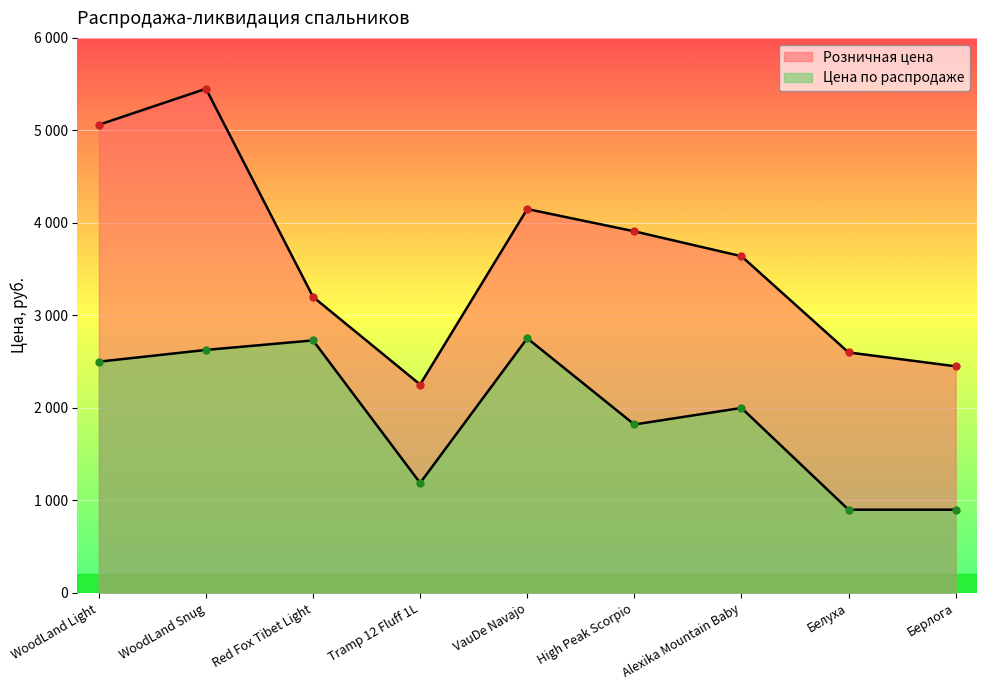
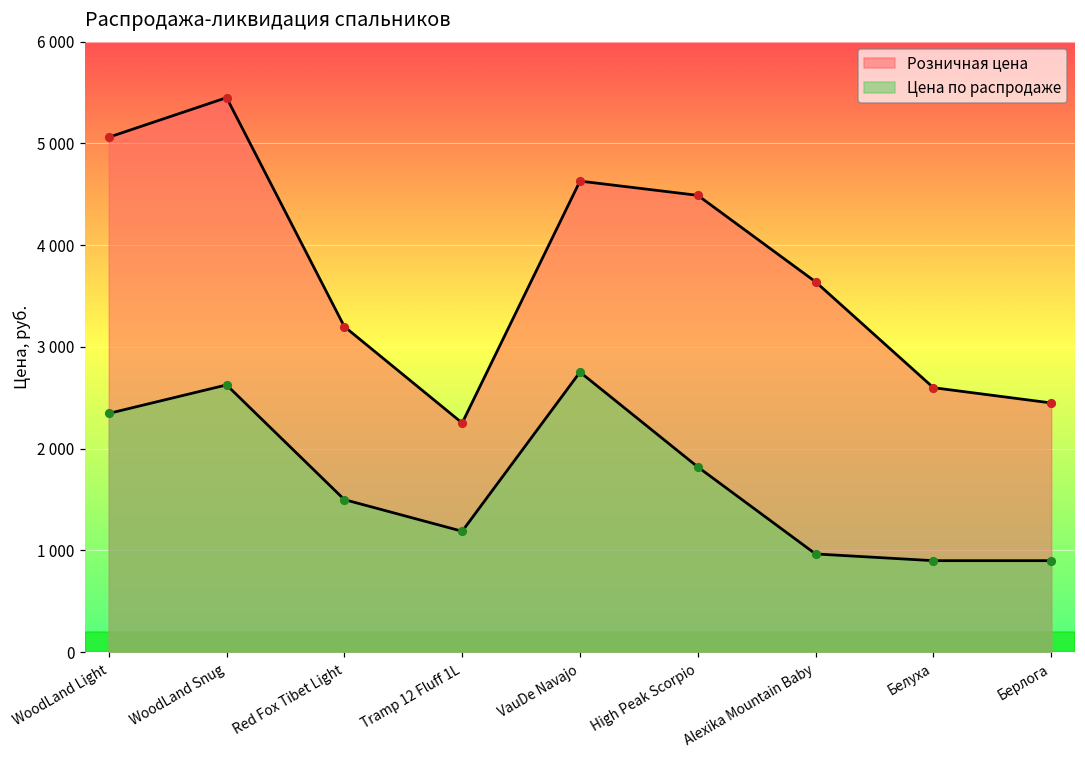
Цена по распродаже, WoodLand Light: 2500 -> 2300
Цена по распродаже, Red Fox Tibet Light: 2700 -> 1500
Розничная цена, VauDe Navajo: 4200 -> 4600
Розничная цена, High Peak Scorpio: 3900 -> 4500
Цена по распродаже, Alexika Mountain Baby: 2000 -> 1000
